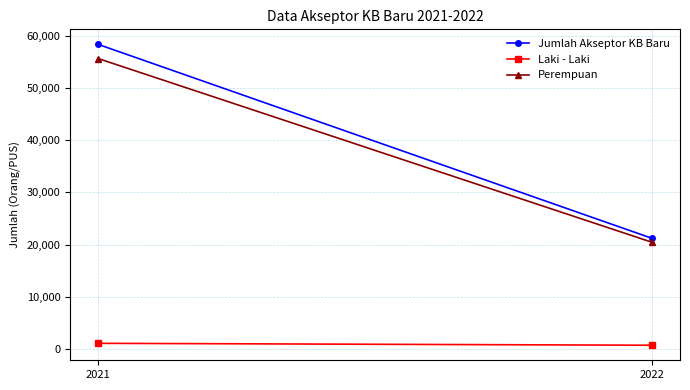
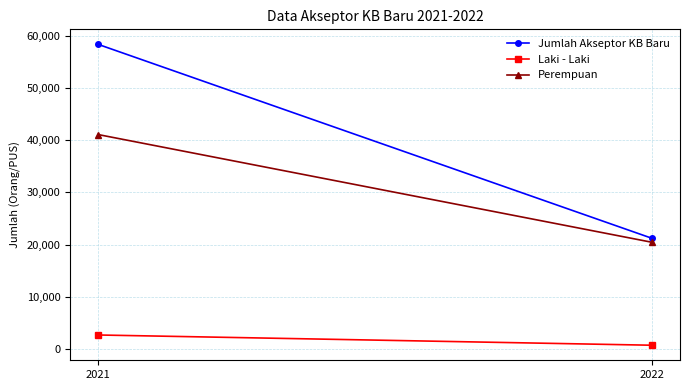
Laki - Laki, 2021: 1,000 -> 3,000
Perempuan, 2021: 56,000 -> 41,000
